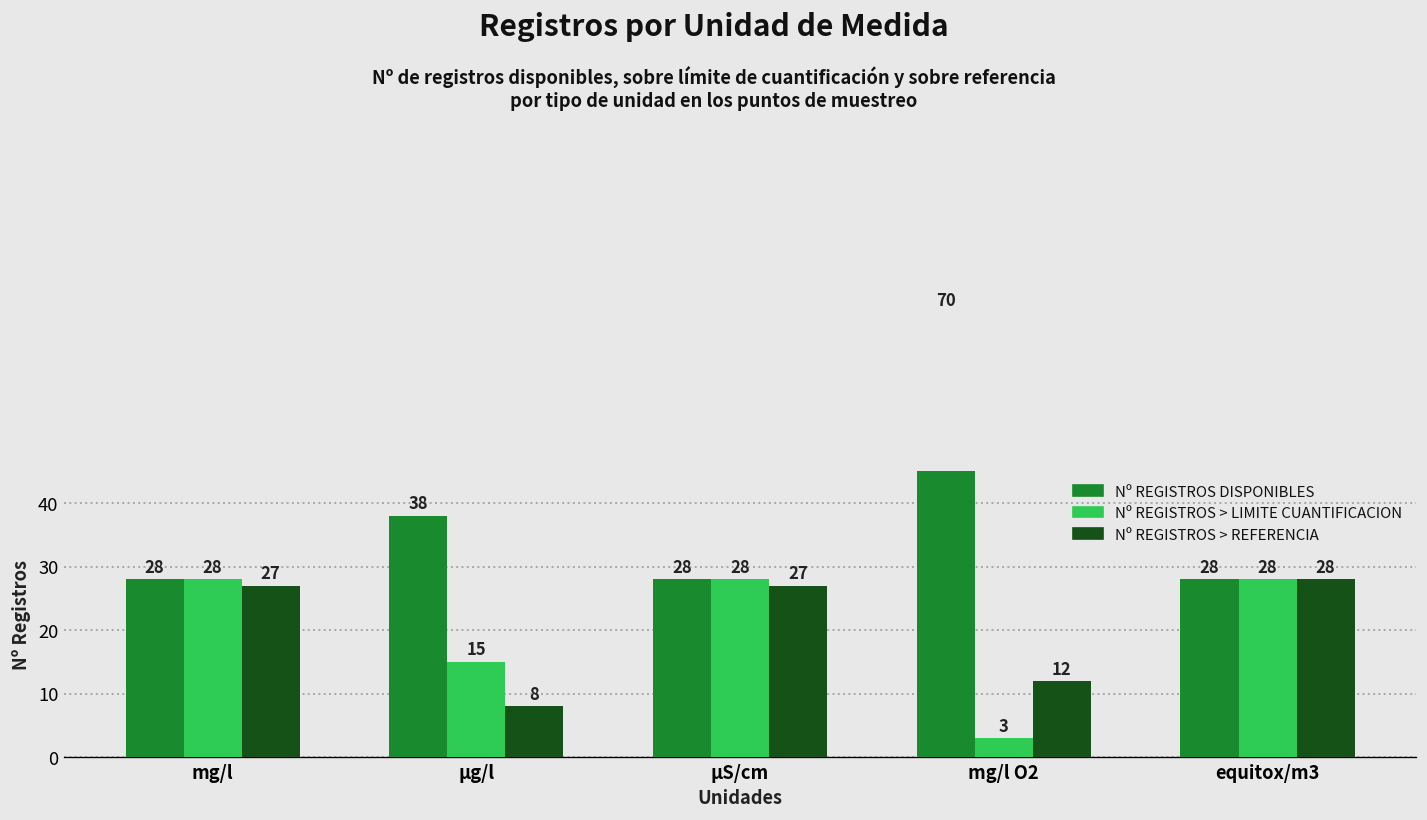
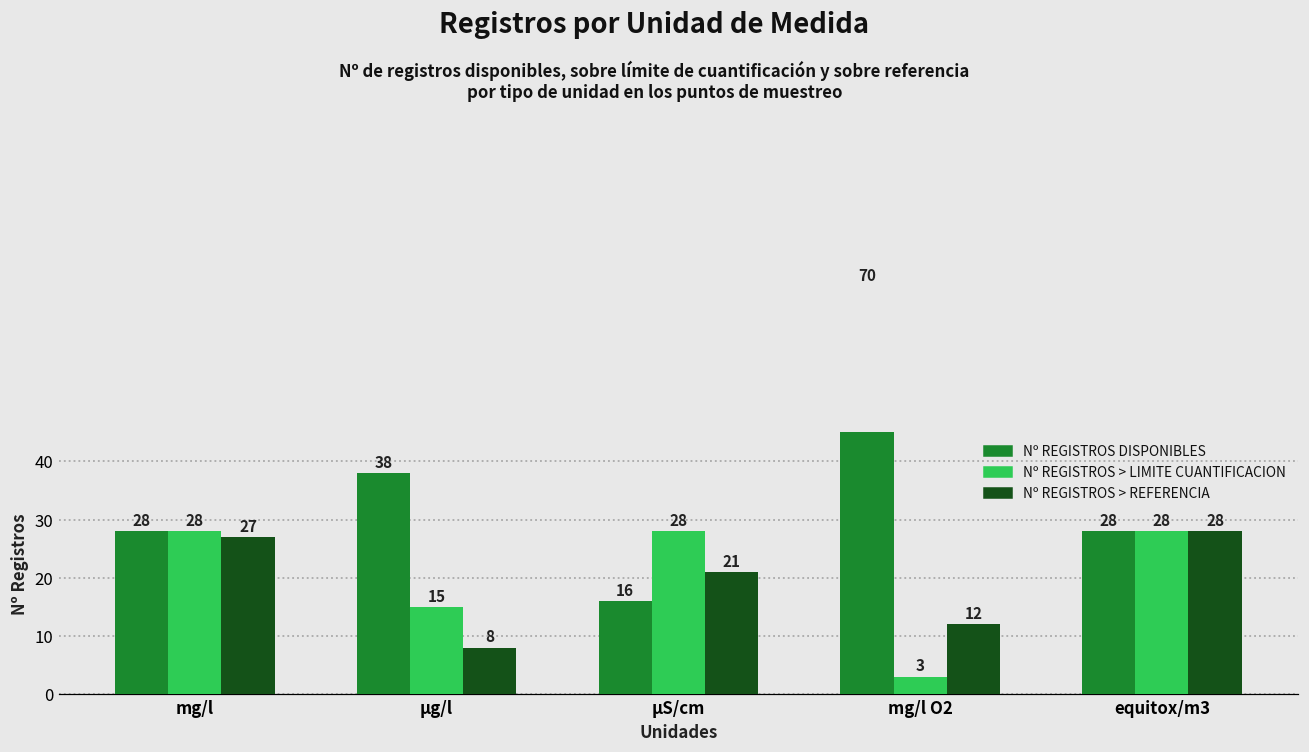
Nº REGISTROS DISPONIBLES, µS/cm: 28 -> 16
Nº REGISTROS > REFERENCIA, µS/cm: 27 -> 21
